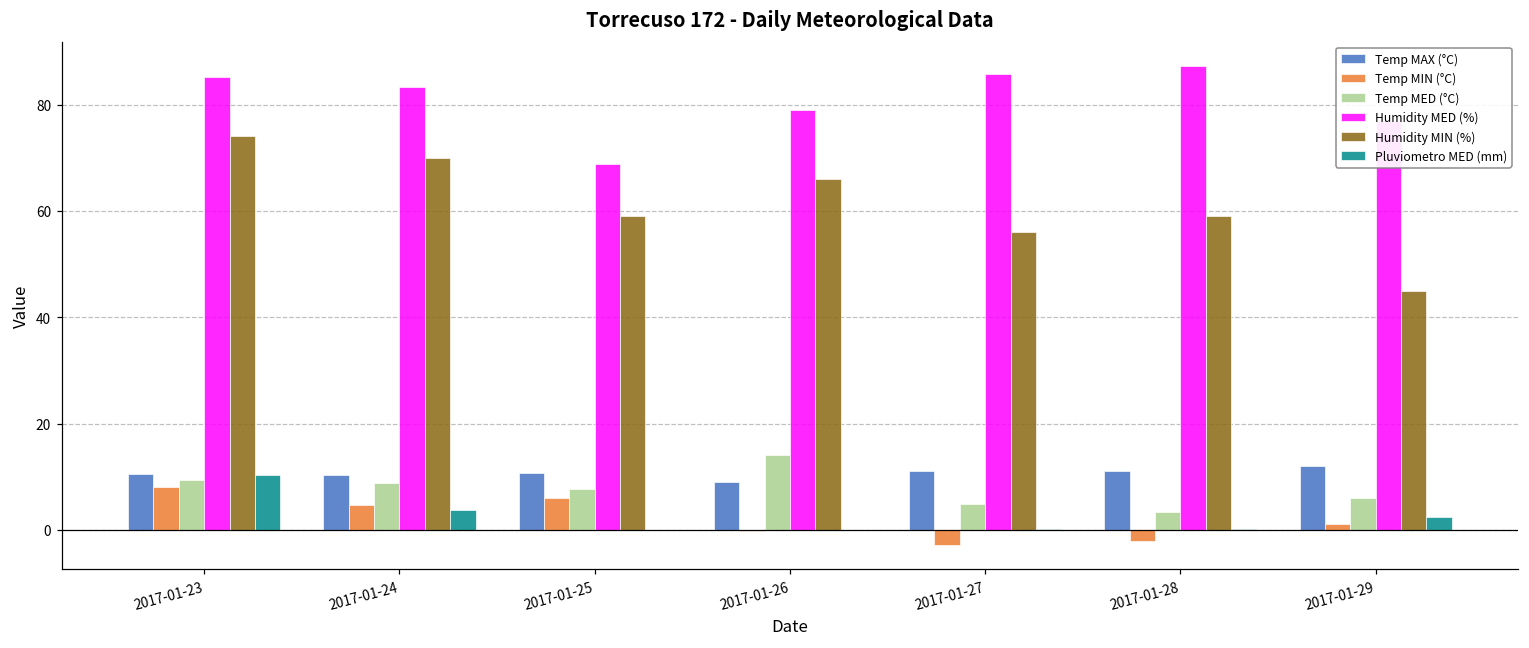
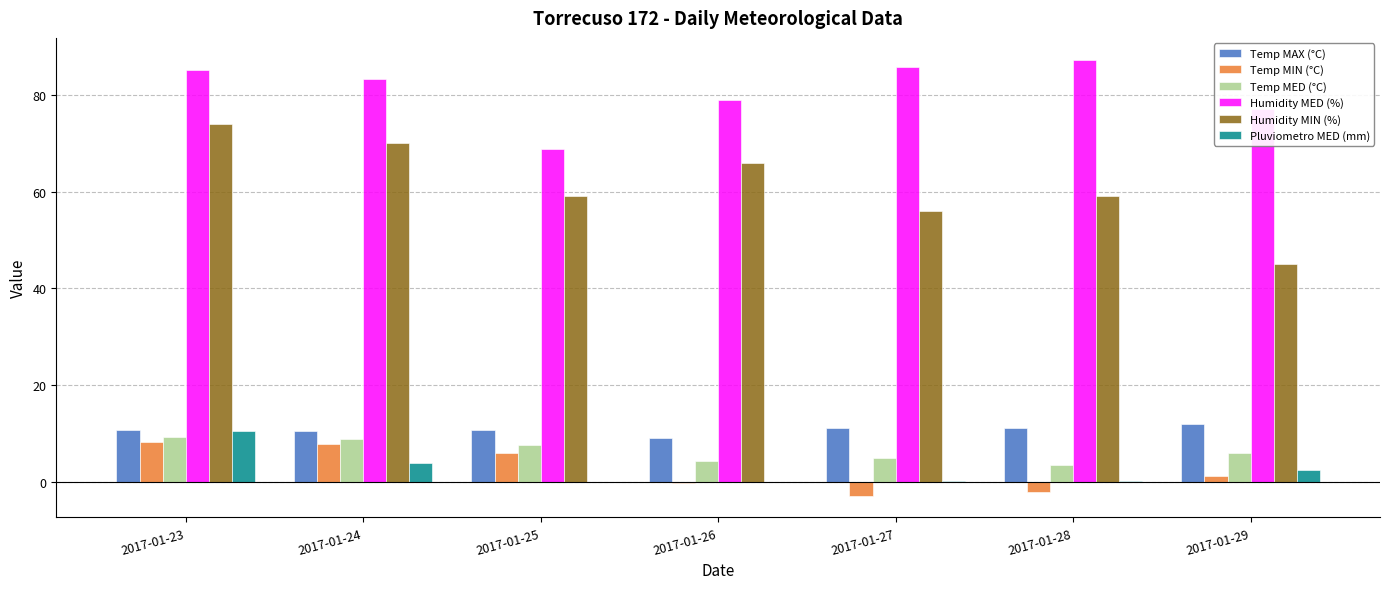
Temp MIN (°C), 2017-01-24: 5 -> 8
Temp MED (°C), 2017-01-26: 14 -> 4
